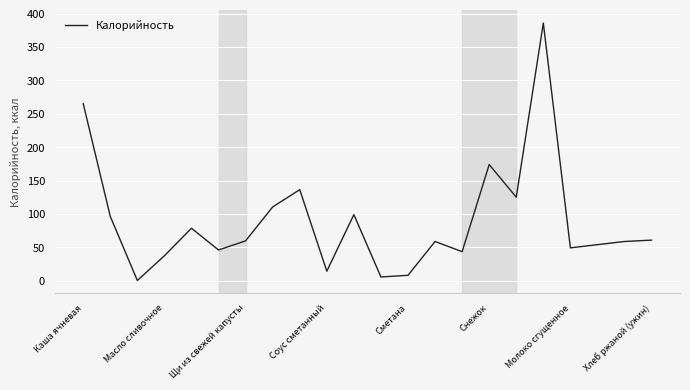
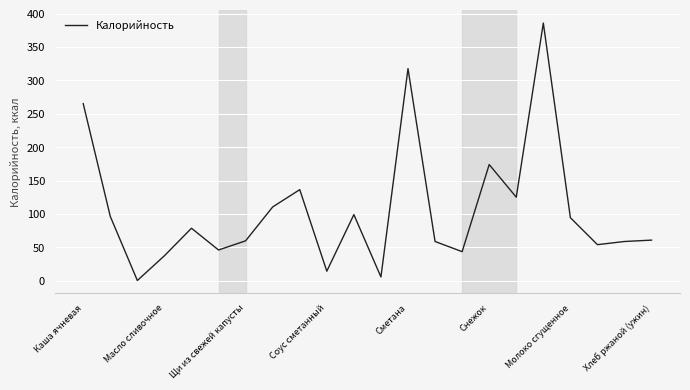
Сметана: 10 -> 320
Молоко сгущенное: 50 -> 90
